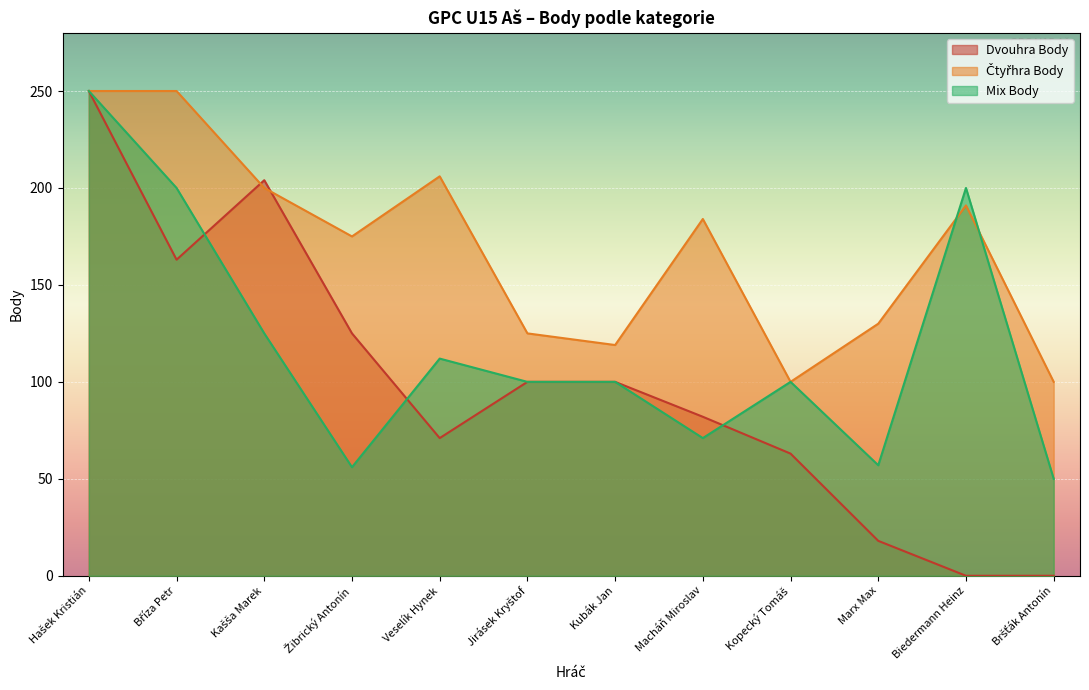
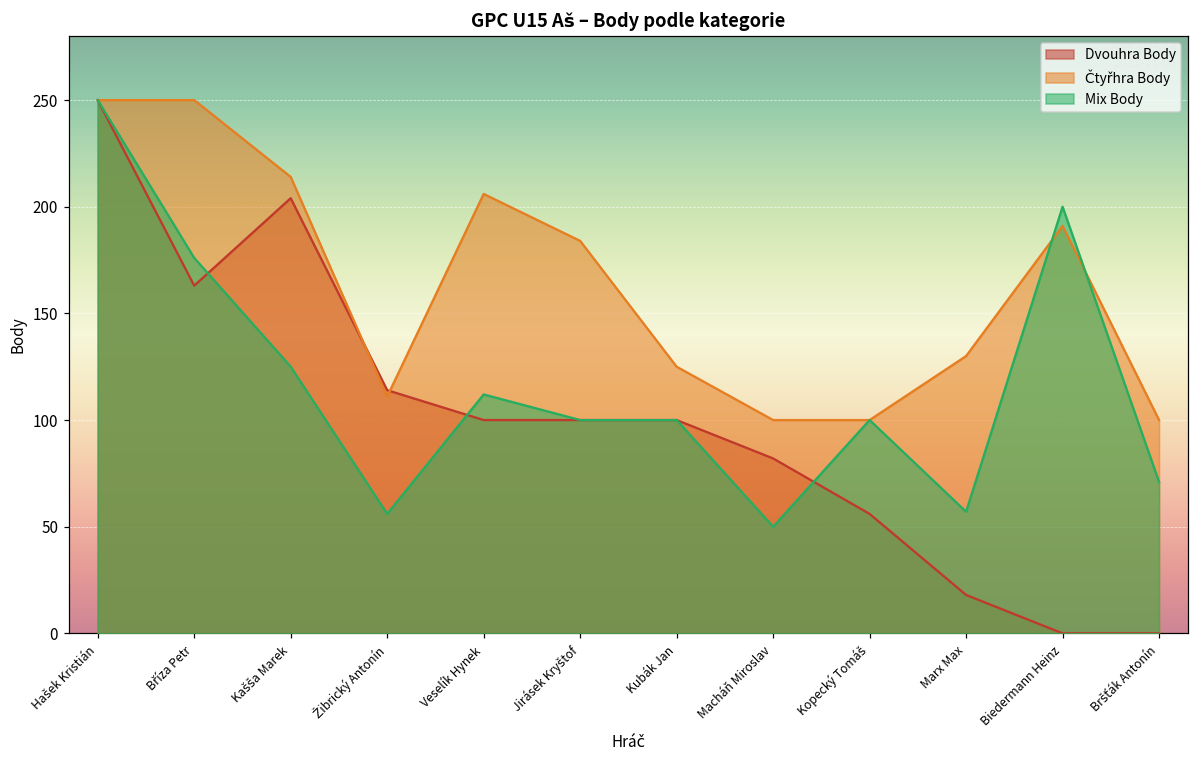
Mix Body, Bříza Petr: 200 -> 176
Čtyřhra Body, Kašša Marek: 200 -> 214
Dvouhra Body, Žibrický Antonín: 125 -> 114
Čtyřhra Body, Žibrický Antonín: 175 -> 111
Dvouhra Body, Veselík Hynek: 71 -> 100
Čtyřhra Body, Jirásek Kryštof: 125 -> 184
Čtyřhra Body, Kubák Jan: 119 -> 125
Čtyřhra Body, Macháň Miroslav: 184 -> 100
Mix Body, Macháň Miroslav: 71 -> 50
Dvouhra Body, Kopecký Tomáš: 63 -> 56
Mix Body, Bršťák Antonín: 50 -> 71
